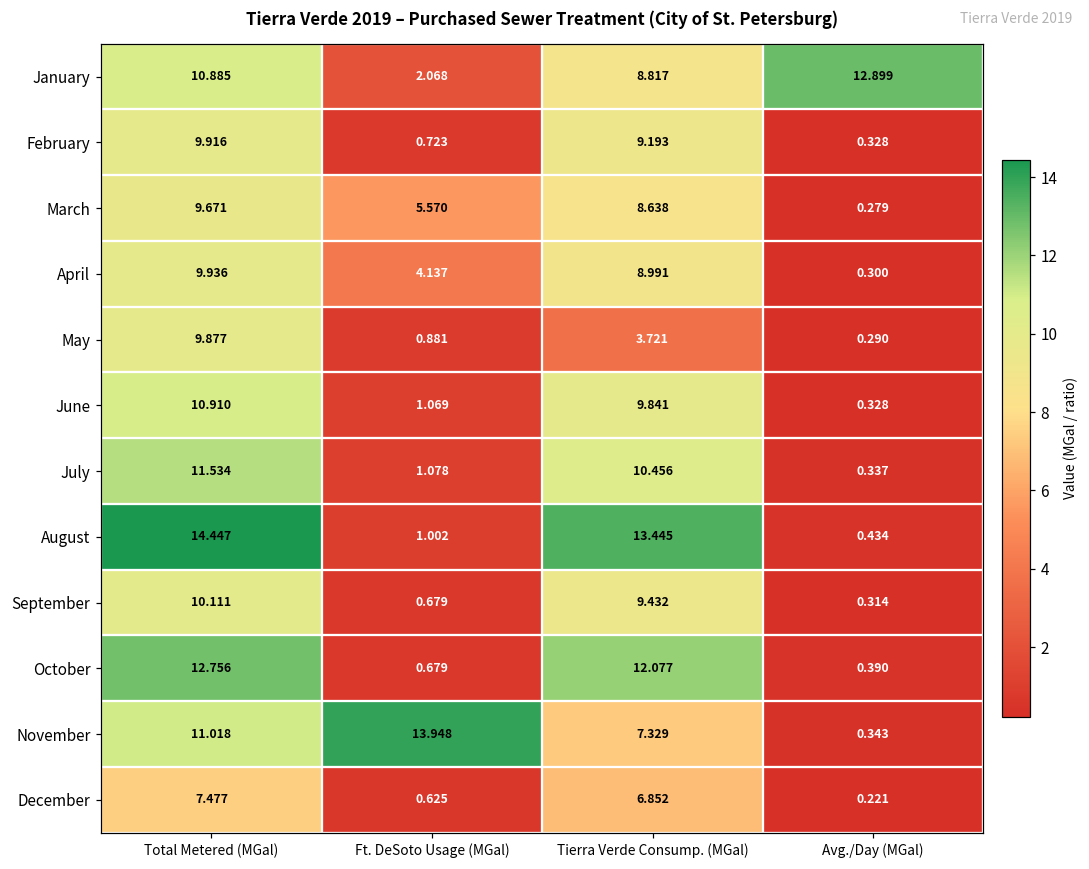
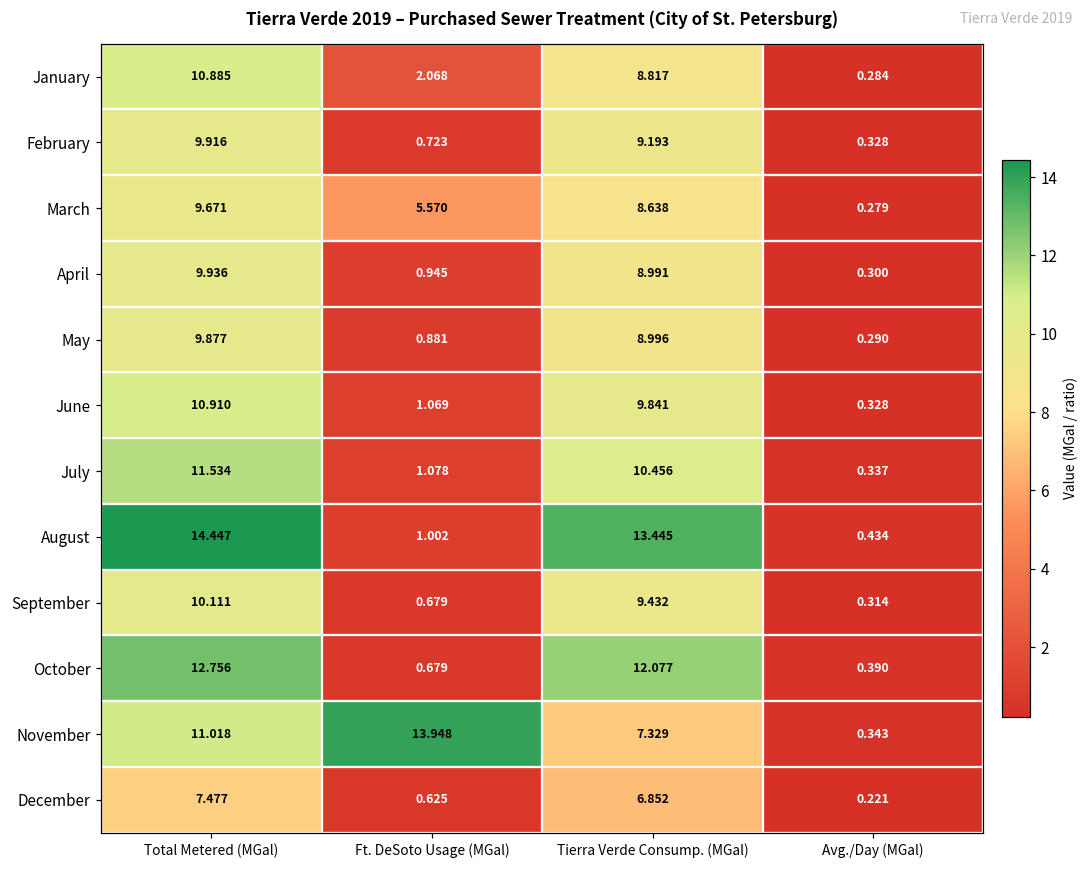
January, Avg./Day (MGal): 12.899 -> 0.284
April, Ft. DeSoto Usage (MGal): 4.137 -> 0.945
May, Tierra Verde Consump. (MGal): 3.721 -> 8.996
